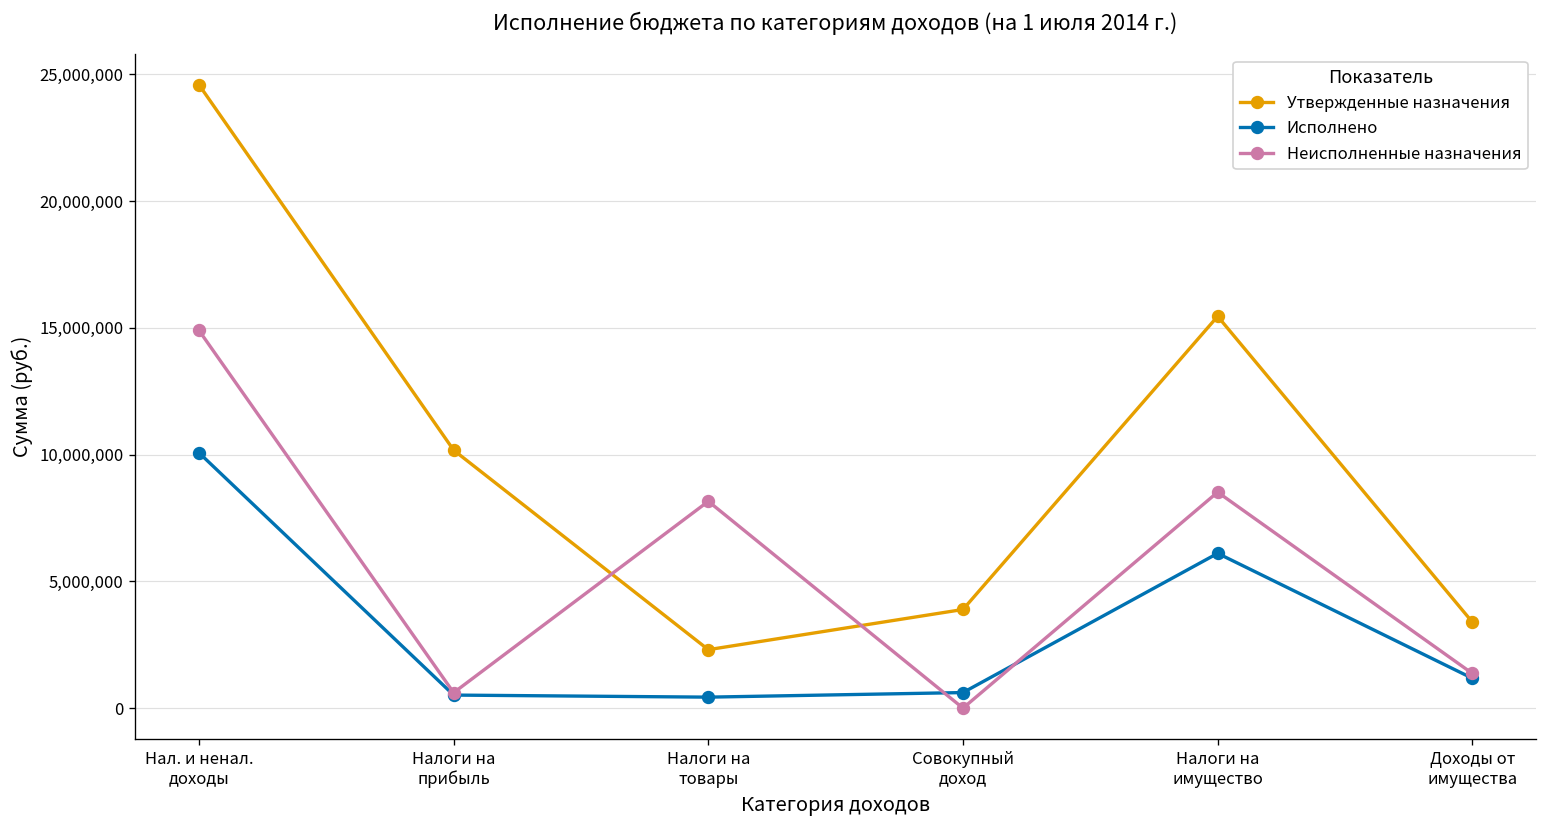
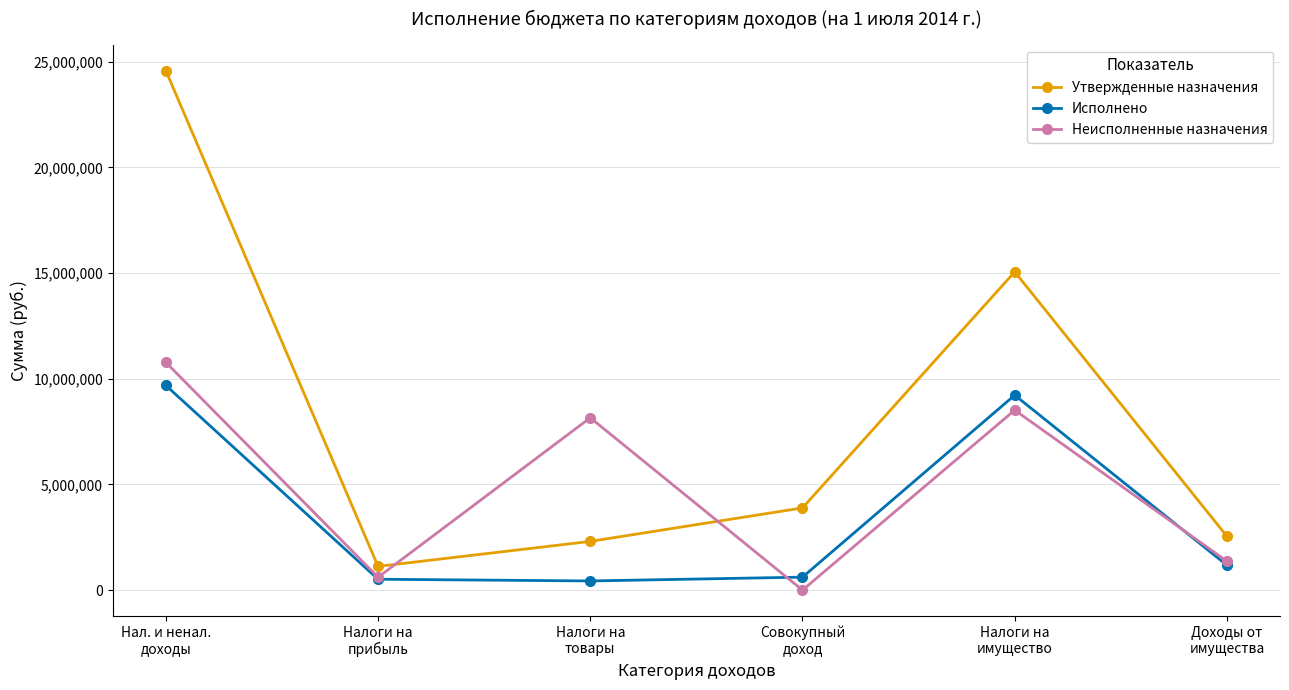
Исполнено, Нал. и ненал. доходы: 10,100,000 -> 9,700,000
Неисполненные назначения, Нал. и ненал. доходы: 14,900,000 -> 10,800,000
Утвержденные назначения, Налоги на прибыль: 10,200,000 -> 1,100,000
Утвержденные назначения, Налоги на имущество: 15,500,000 -> 15,100,000
Исполнено, Налоги на имущество: 6,100,000 -> 9,200,000
Утвержденные назначения, Доходы от имущества: 3,400,000 -> 2,500,000
